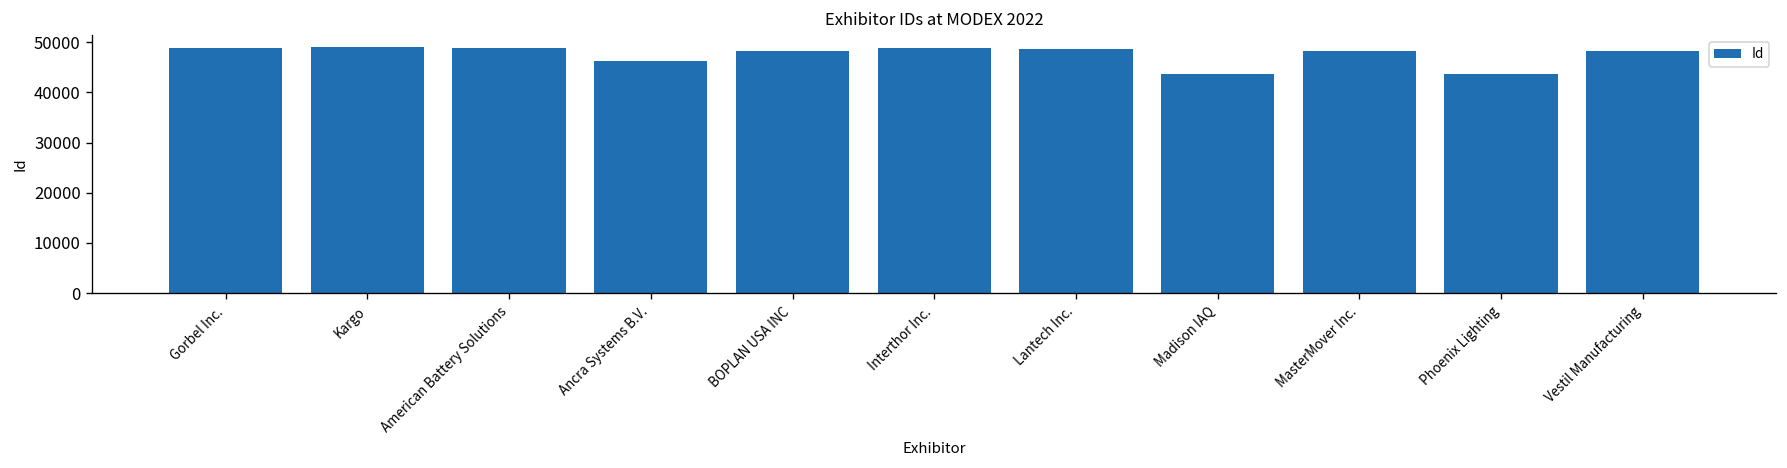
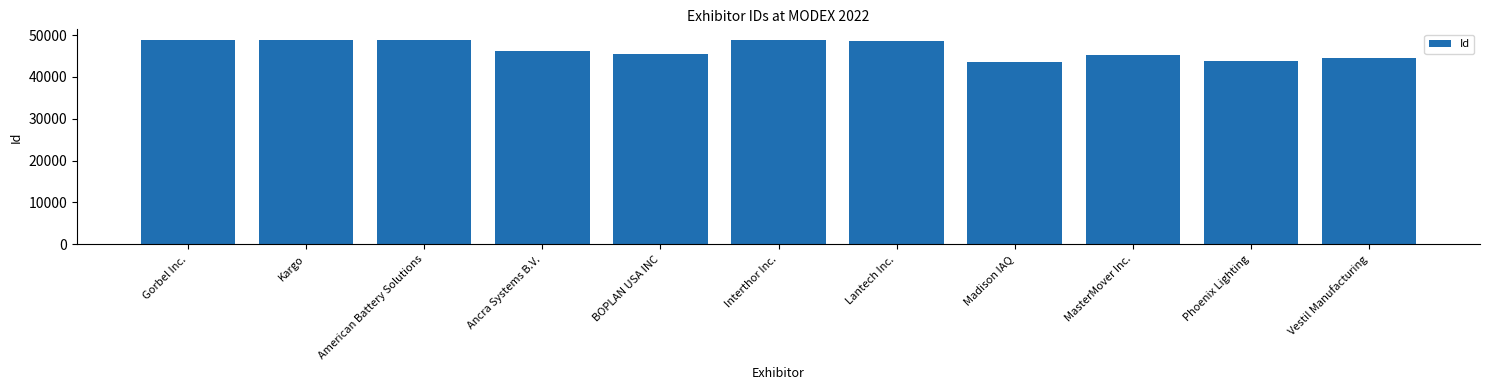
BOPLAN USA INC: 48000 -> 46000
MasterMover Inc.: 48000 -> 45000
Vestil Manufacturing: 48000 -> 45000
